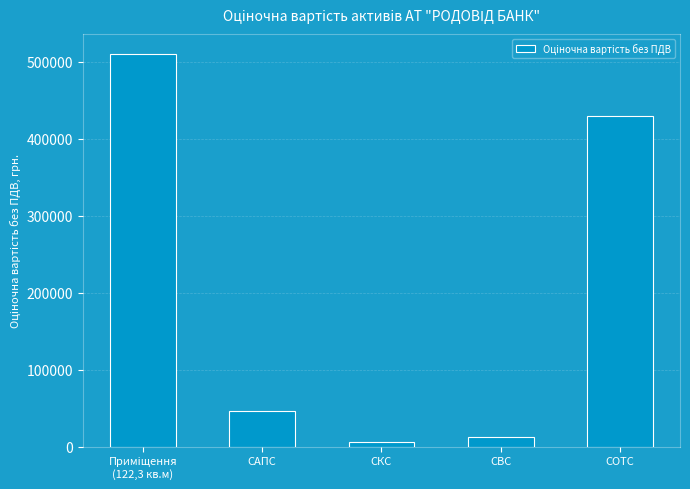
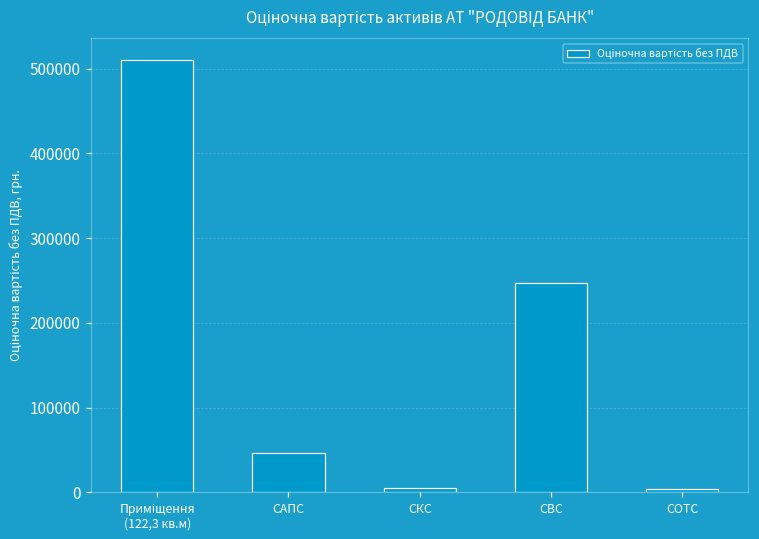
СВС: 10000 -> 250000
СОТС: 430000 -> 0
